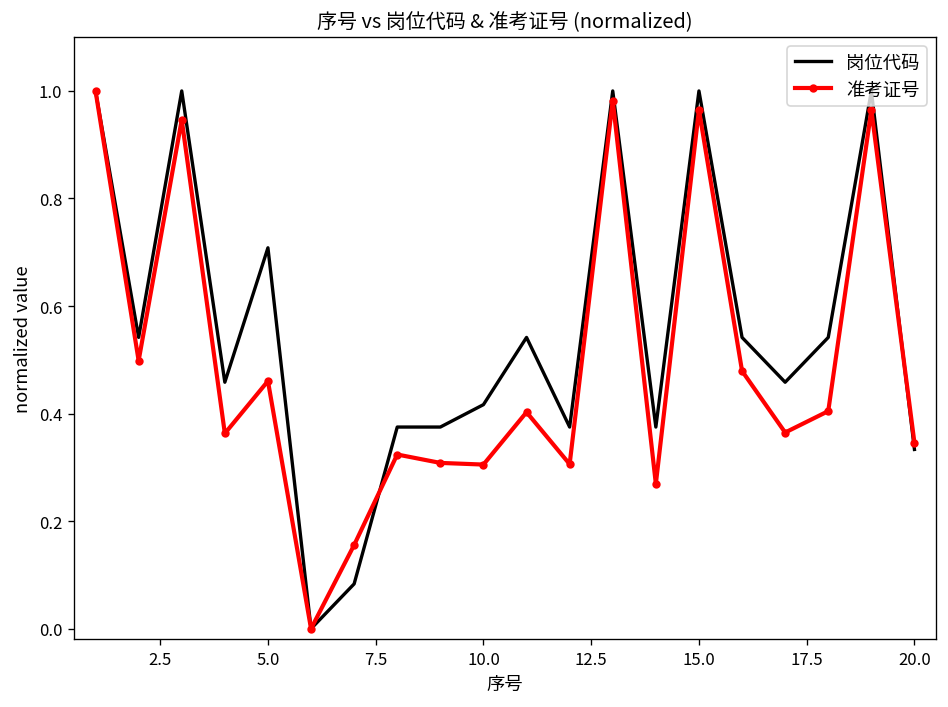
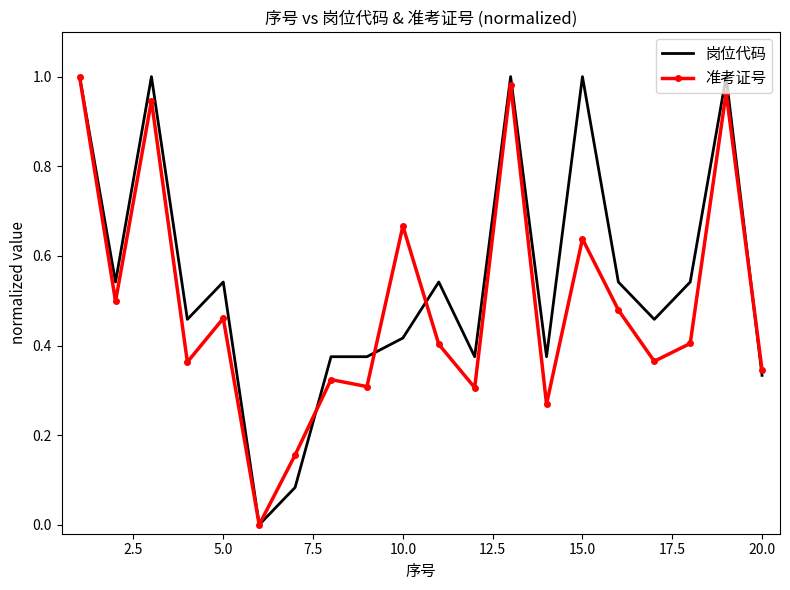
岗位代码, 5.0: 0.71 -> 0.54
准考证号, 10.0: 0.31 -> 0.67
准考证号, 15.0: 0.96 -> 0.64
